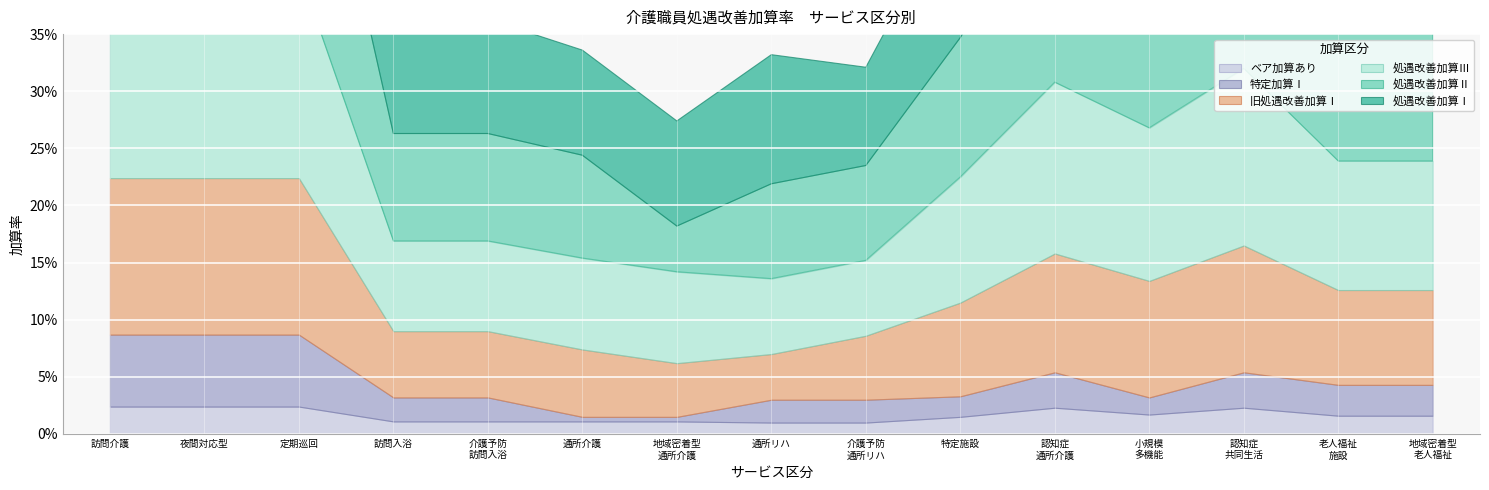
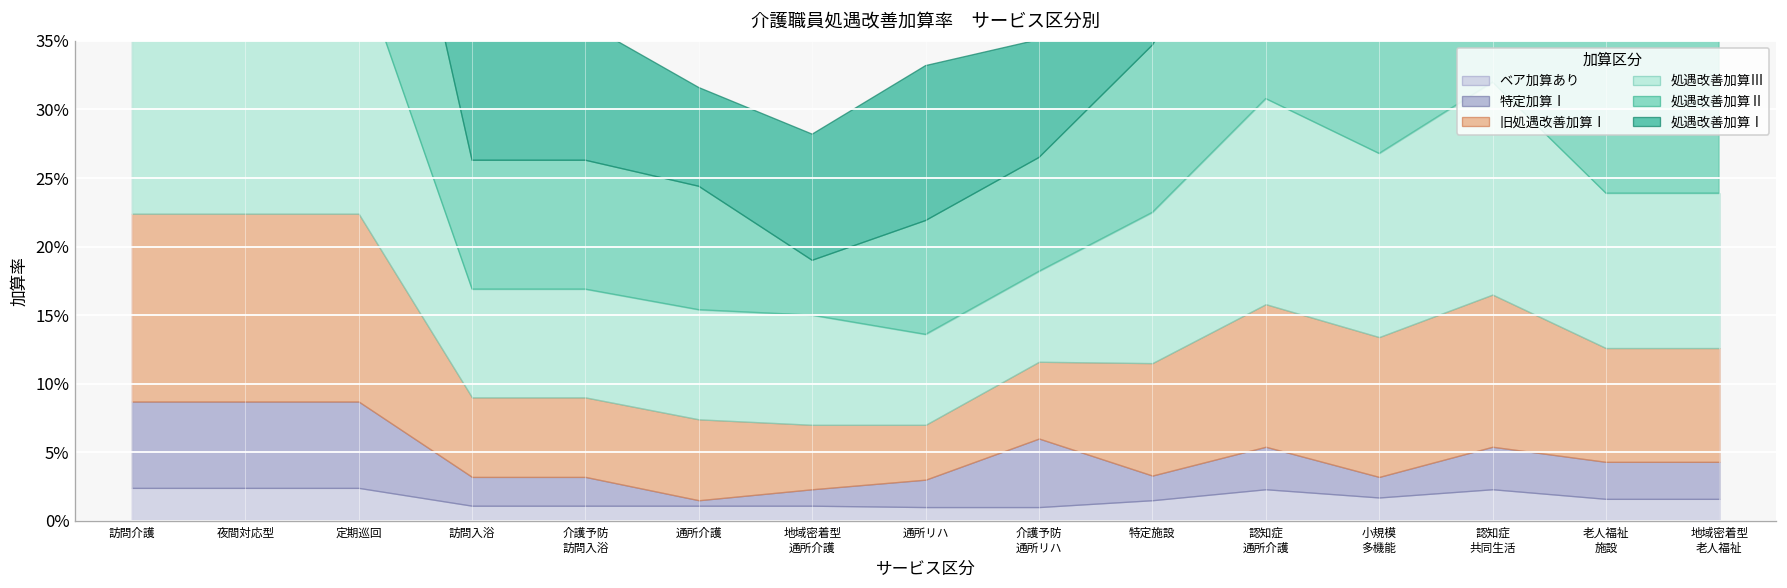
処遇改善加算Ⅰ, 通所介護: 9.2% -> 7.2%
特定加算Ⅰ, 地域密着型 通所介護: 0.4% -> 1.2%
特定加算Ⅰ, 介護予防 通所リハ: 2.0% -> 5.0%
